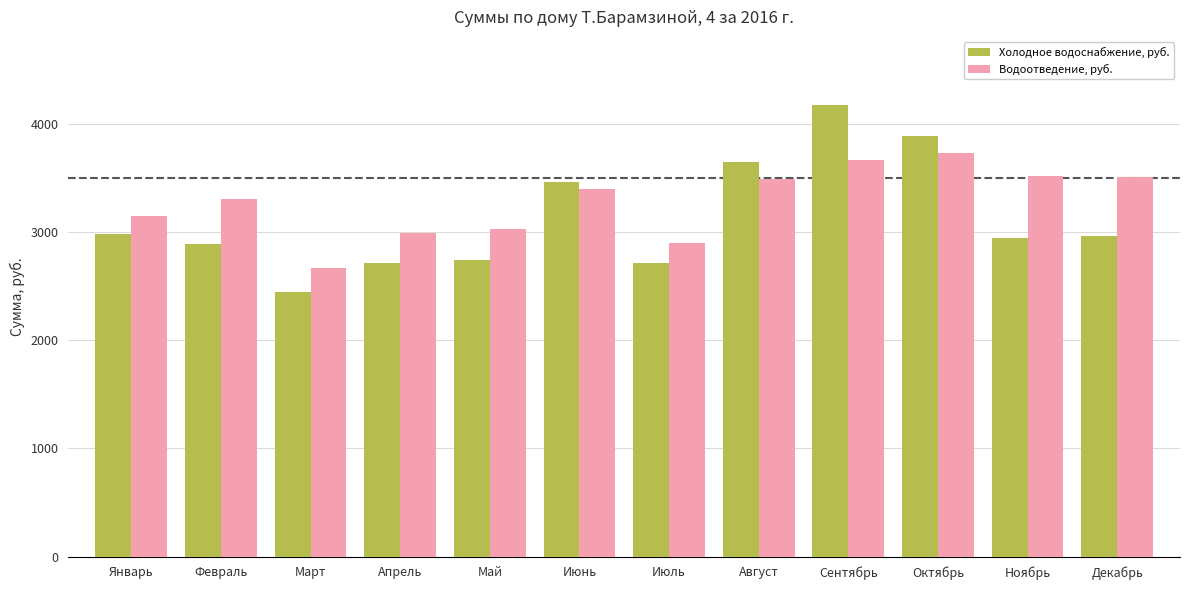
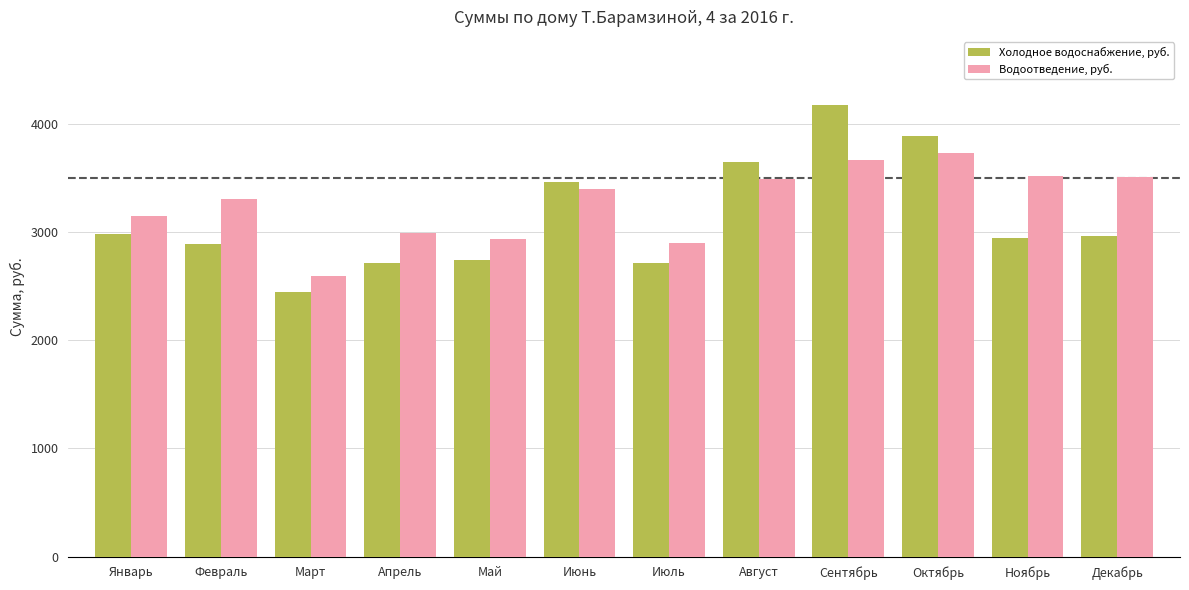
Водоотведение, руб., Март: 2670 -> 2590
Водоотведение, руб., Май: 3030 -> 2940
